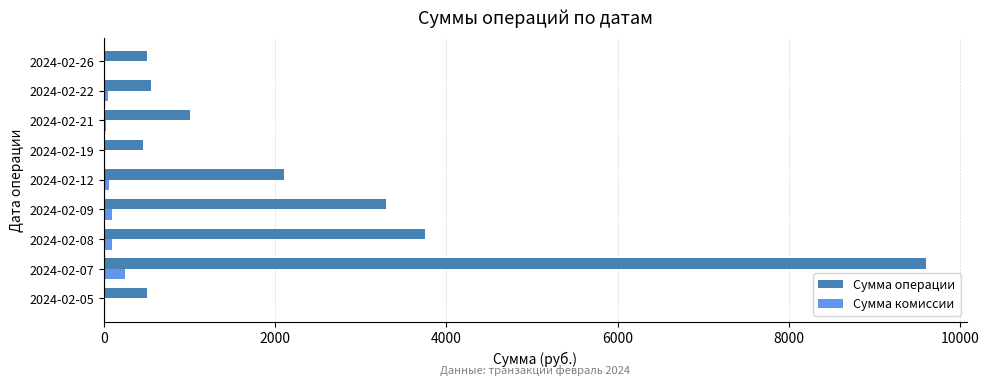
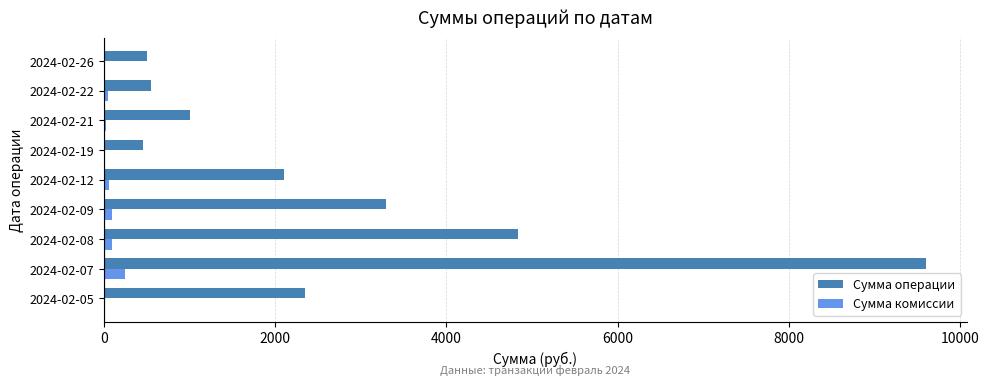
Сумма операции, 2024-02-08: 3800 -> 4800
Сумма операции, 2024-02-05: 500 -> 2400
